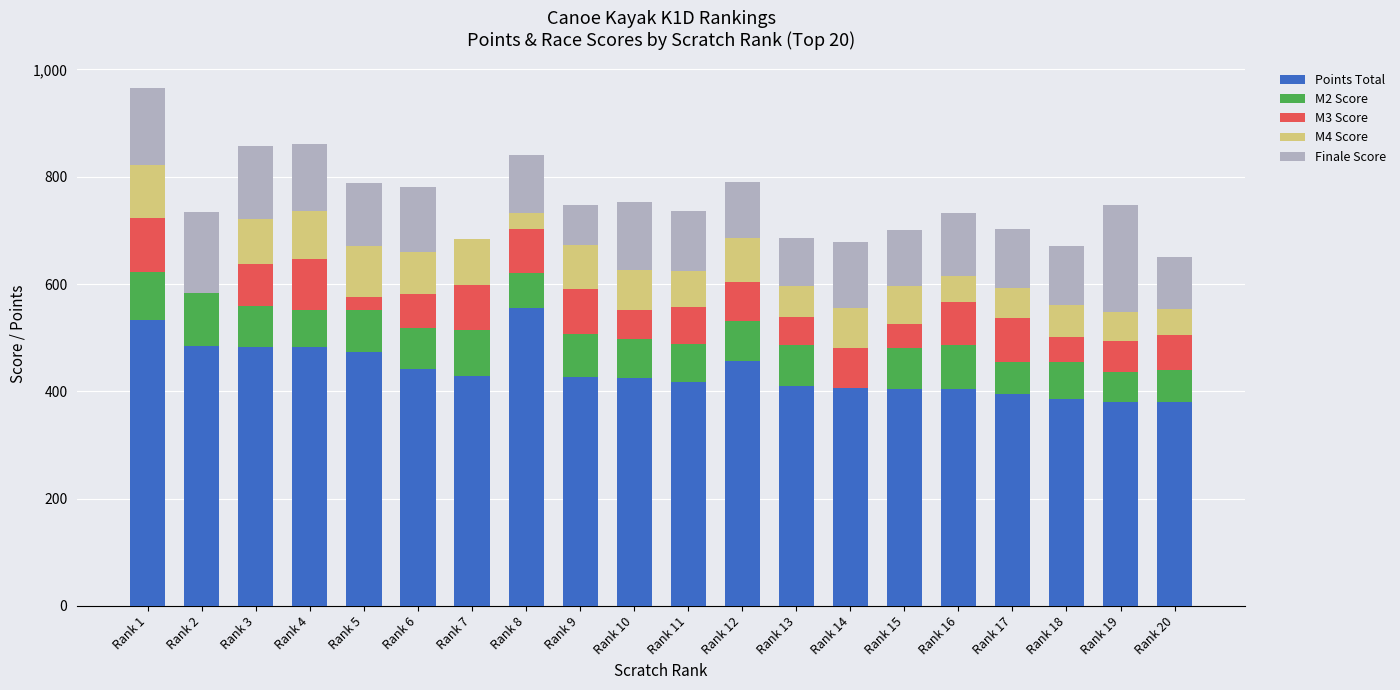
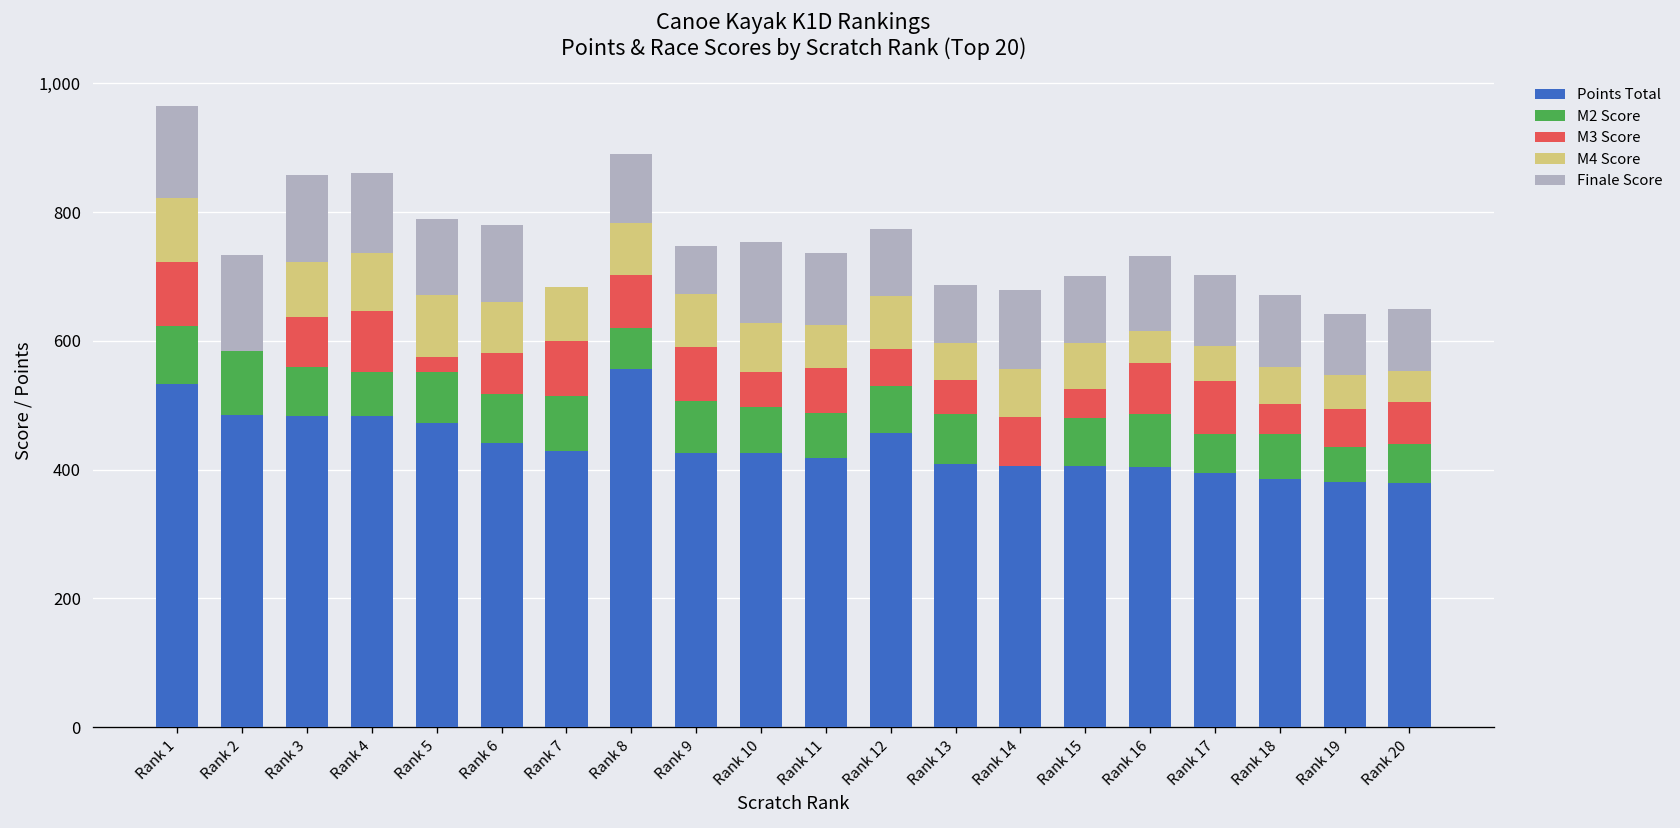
M4 Score, Rank 8: 30 -> 80
M3 Score, Rank 12: 70 -> 60
Finale Score, Rank 19: 200 -> 90
